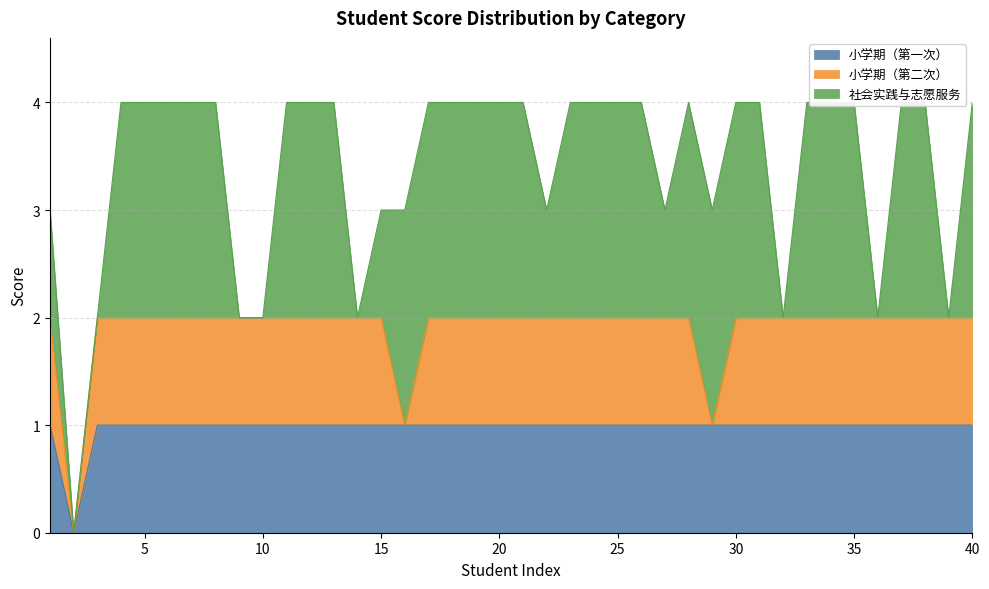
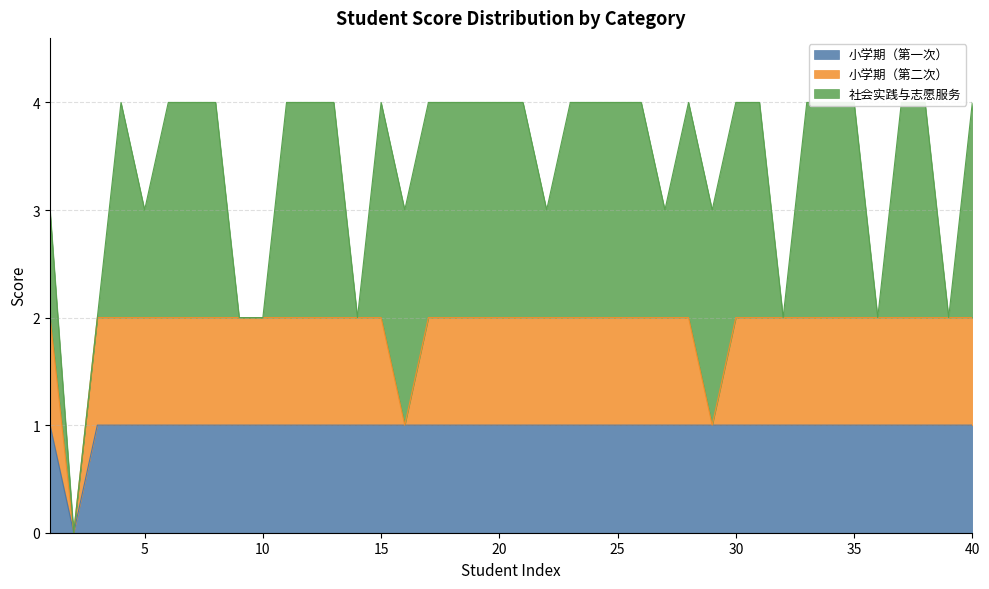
社会实践与志愿服务, 5: 2 -> 1
社会实践与志愿服务, 15: 1 -> 2
